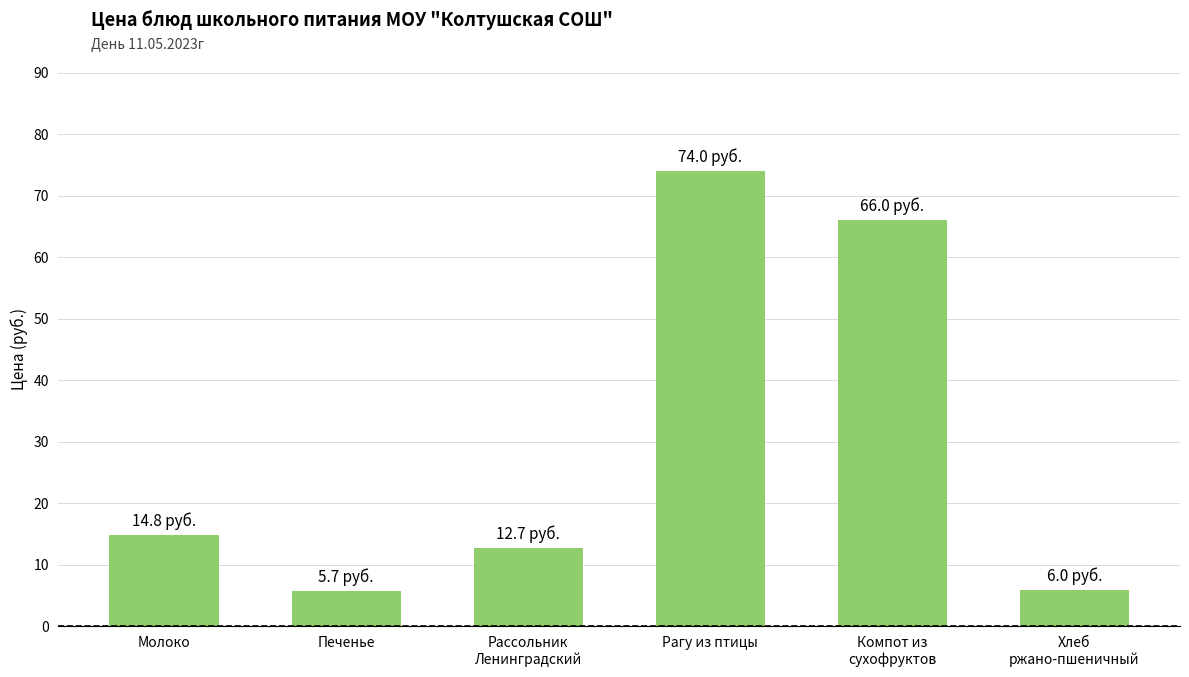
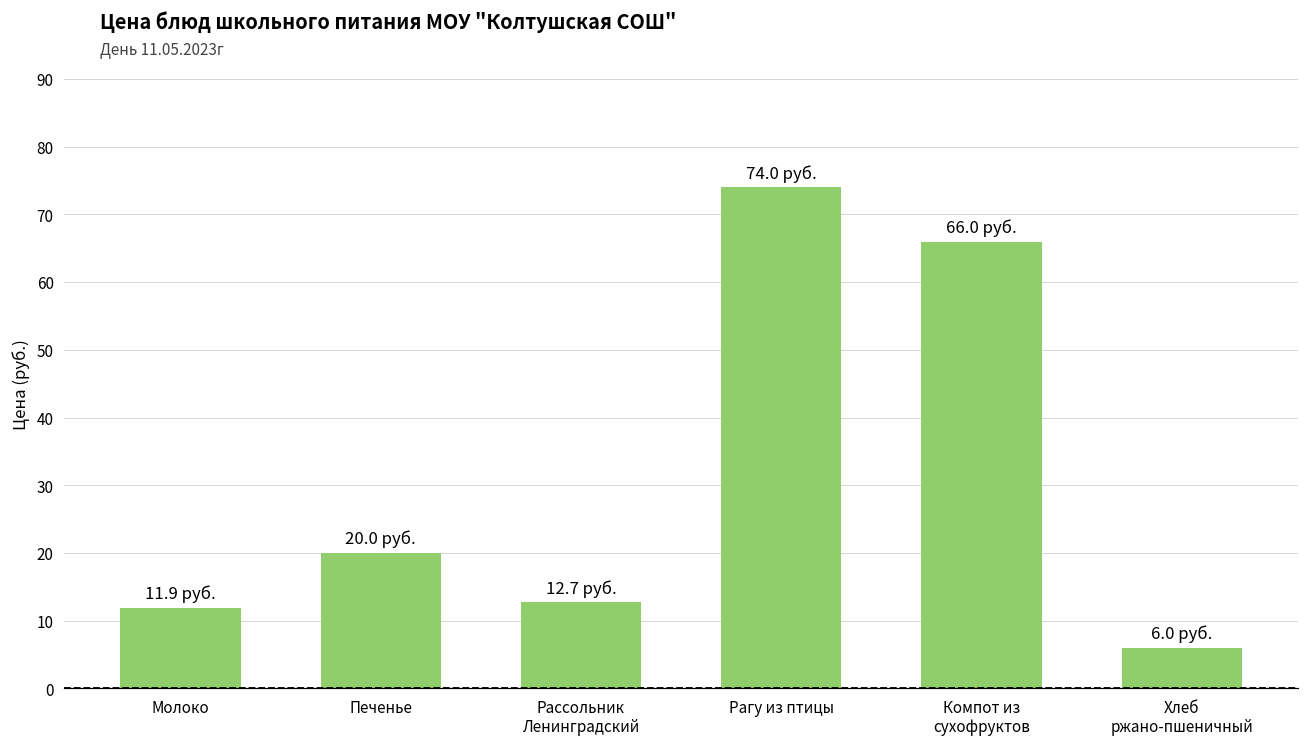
Молоко: 14.8 -> 11.9
Печенье: 5.7 -> 20.0
